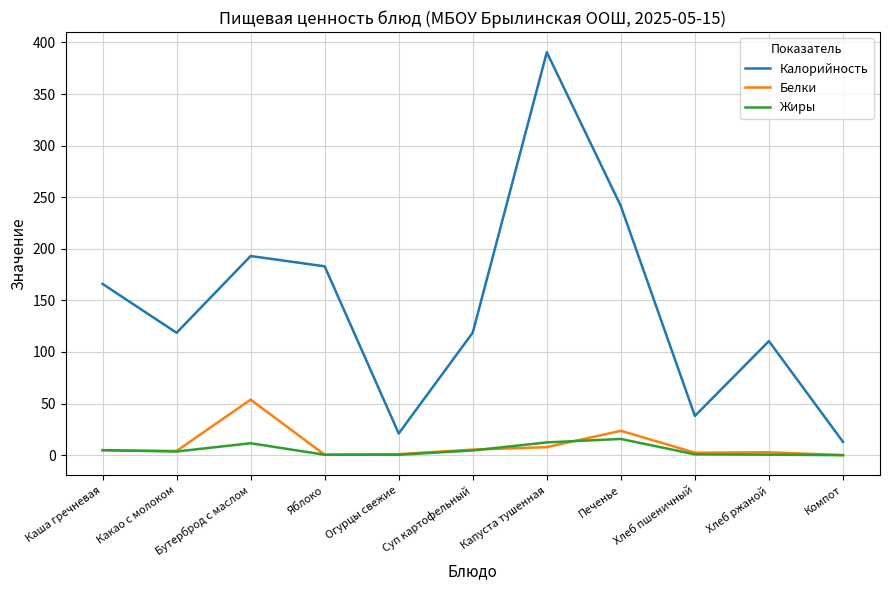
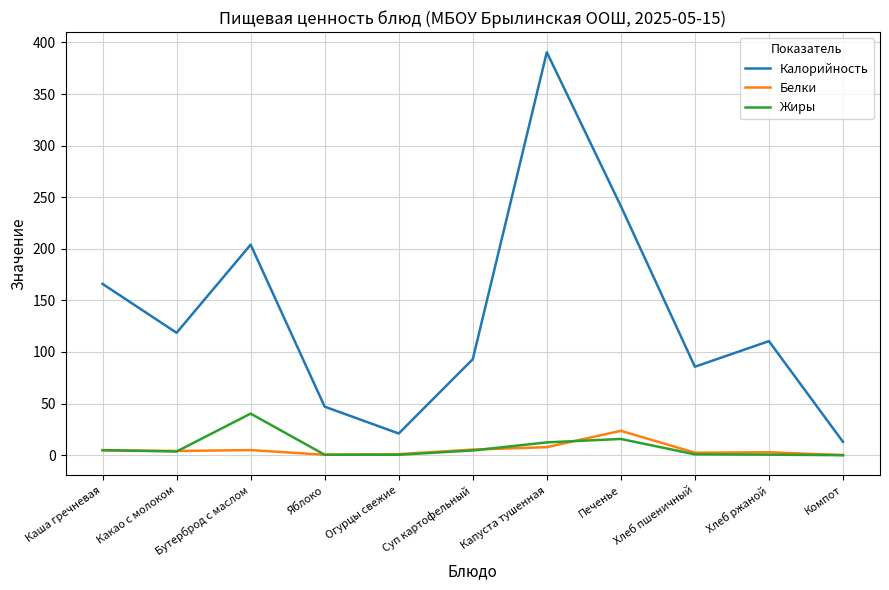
Калорийность, Бутерброд с маслом: 193 -> 204
Белки, Бутерброд с маслом: 54 -> 5
Жиры, Бутерброд с маслом: 12 -> 40
Калорийность, Яблоко: 183 -> 47
Калорийность, Суп картофельный: 119 -> 93
Калорийность, Хлеб пшеничный: 38 -> 86
